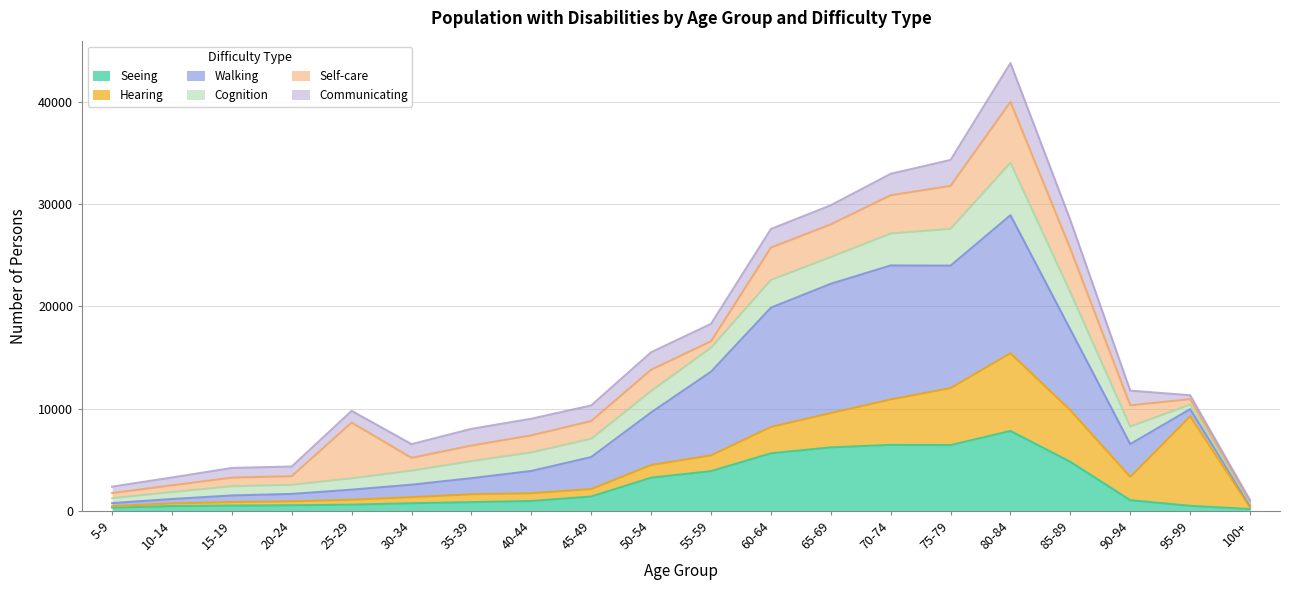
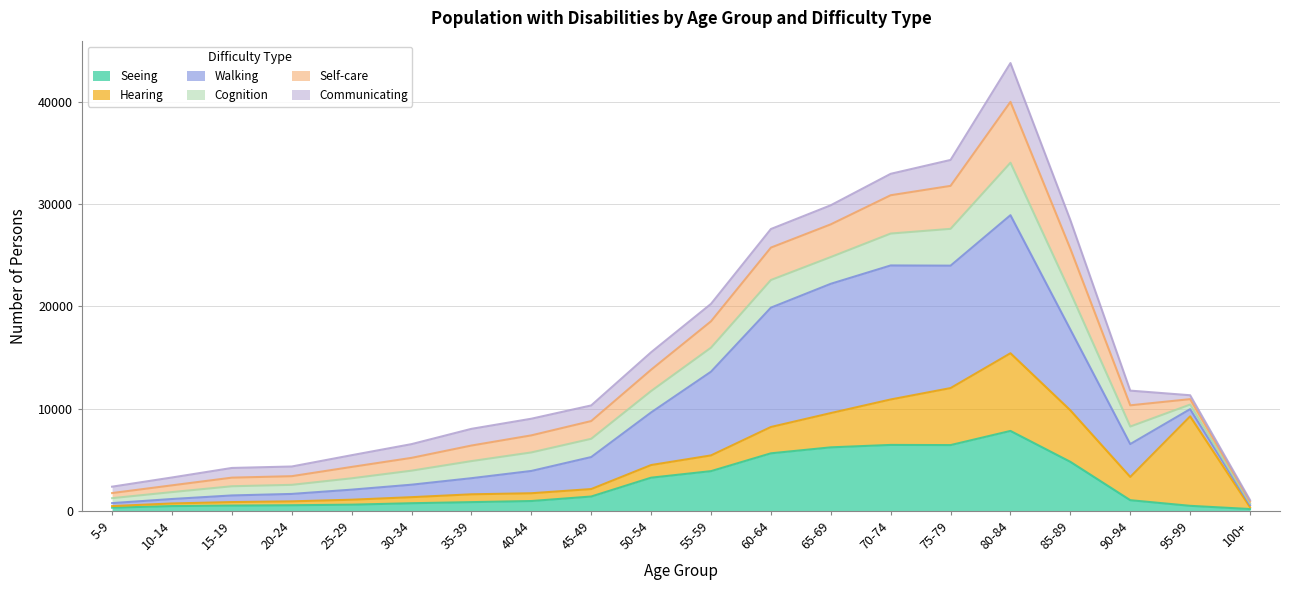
Self-care, 25-29: 5500 -> 1100
Self-care, 55-59: 600 -> 2600
